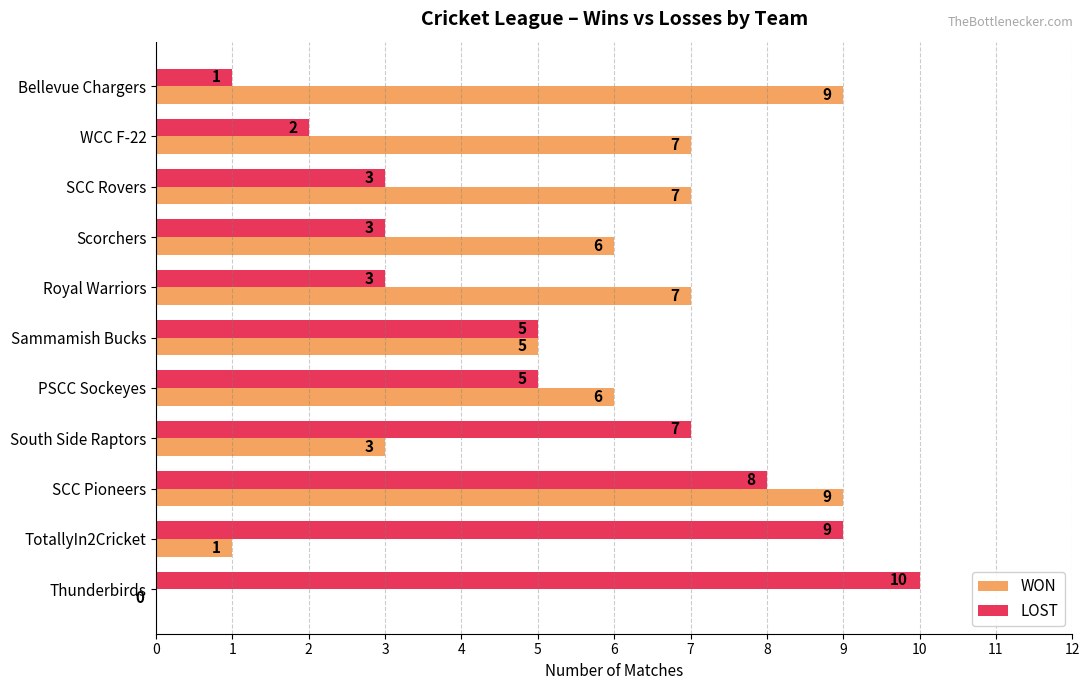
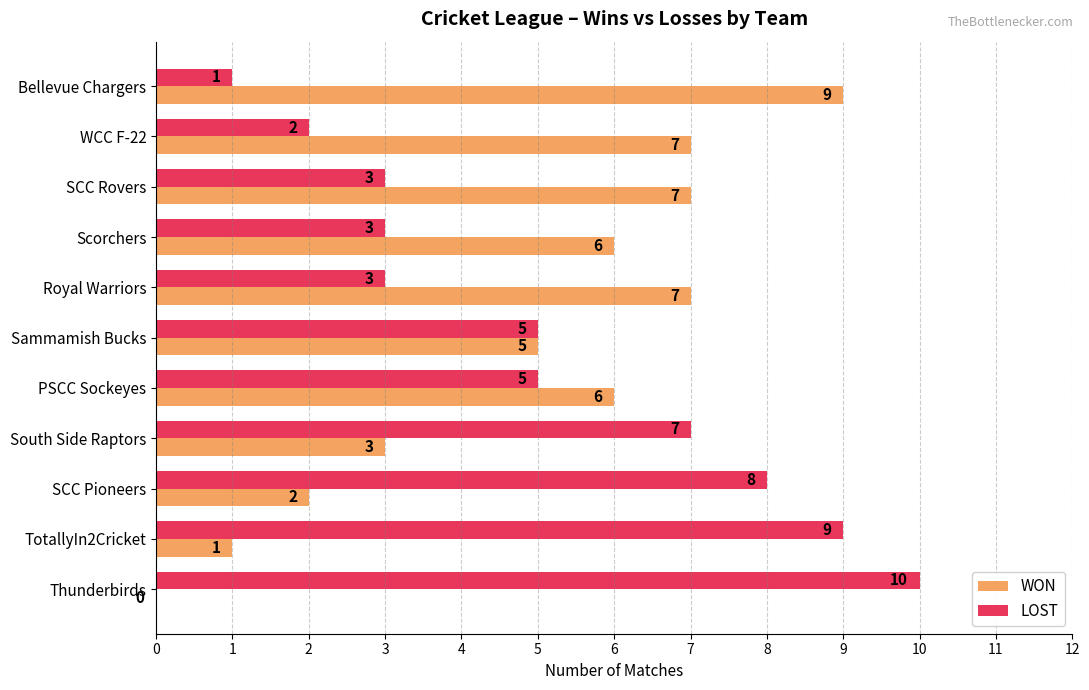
WON, SCC Pioneers: 9 -> 2
